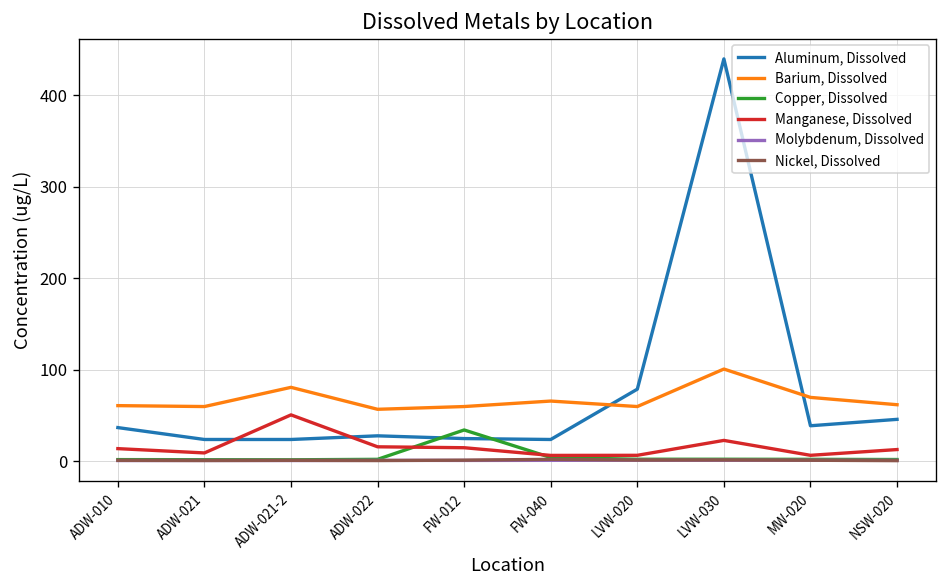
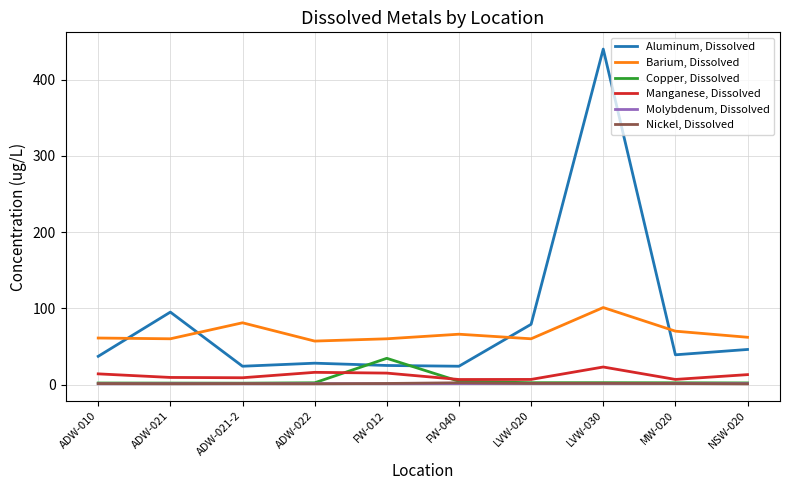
Aluminum, Dissolved, ADW-021: 20 -> 100
Manganese, Dissolved, ADW-021-2: 50 -> 10
